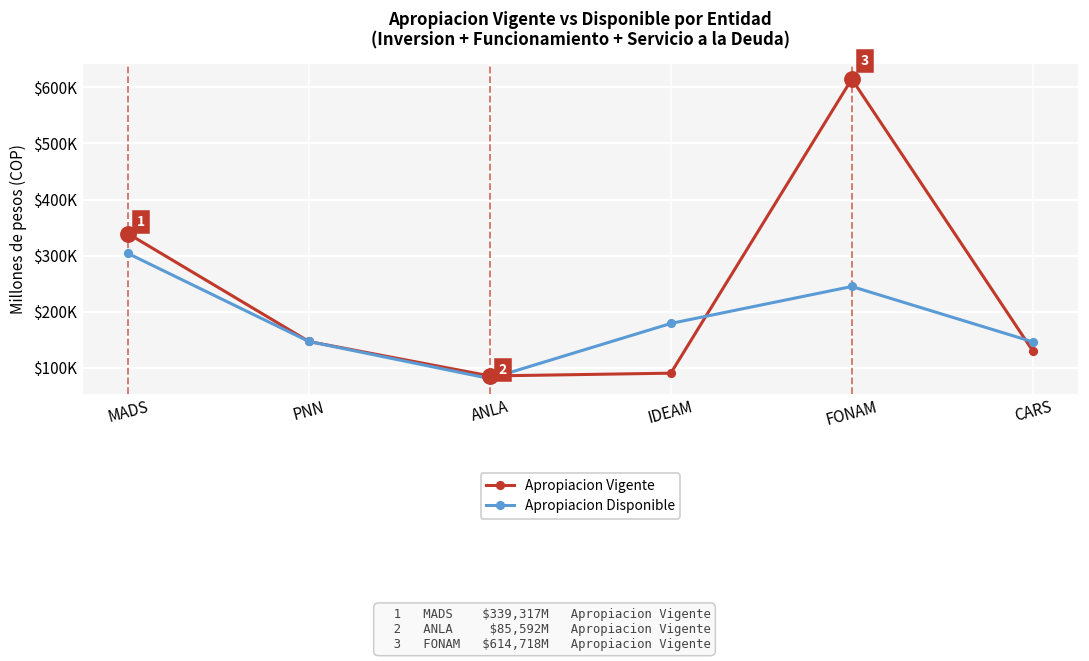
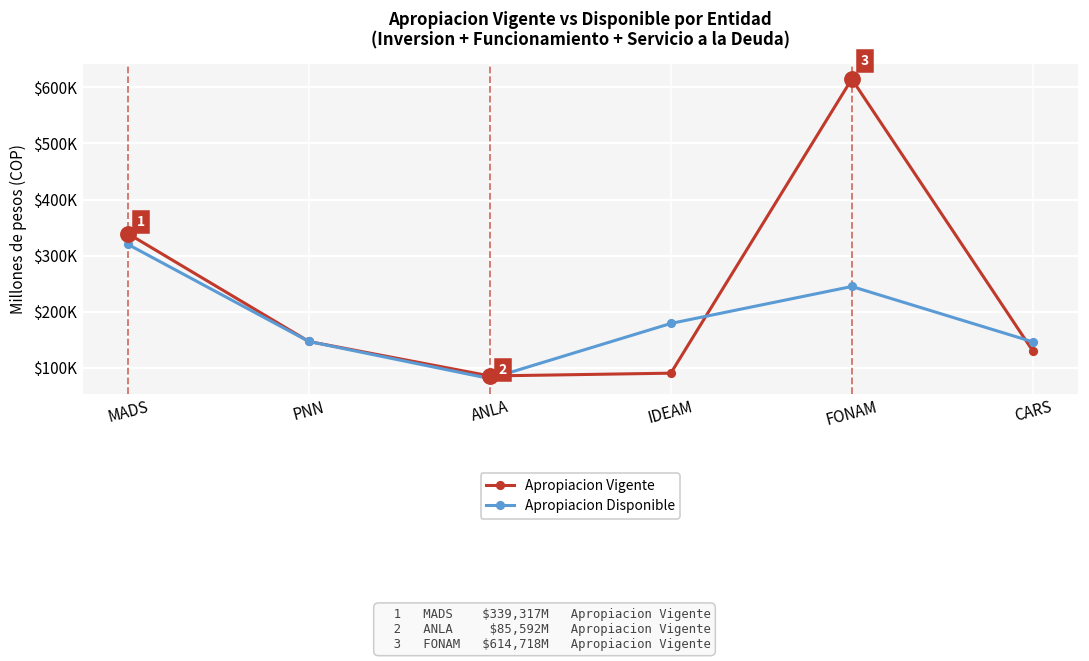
Apropiacion Disponible, MADS: $300000 -> $320000
